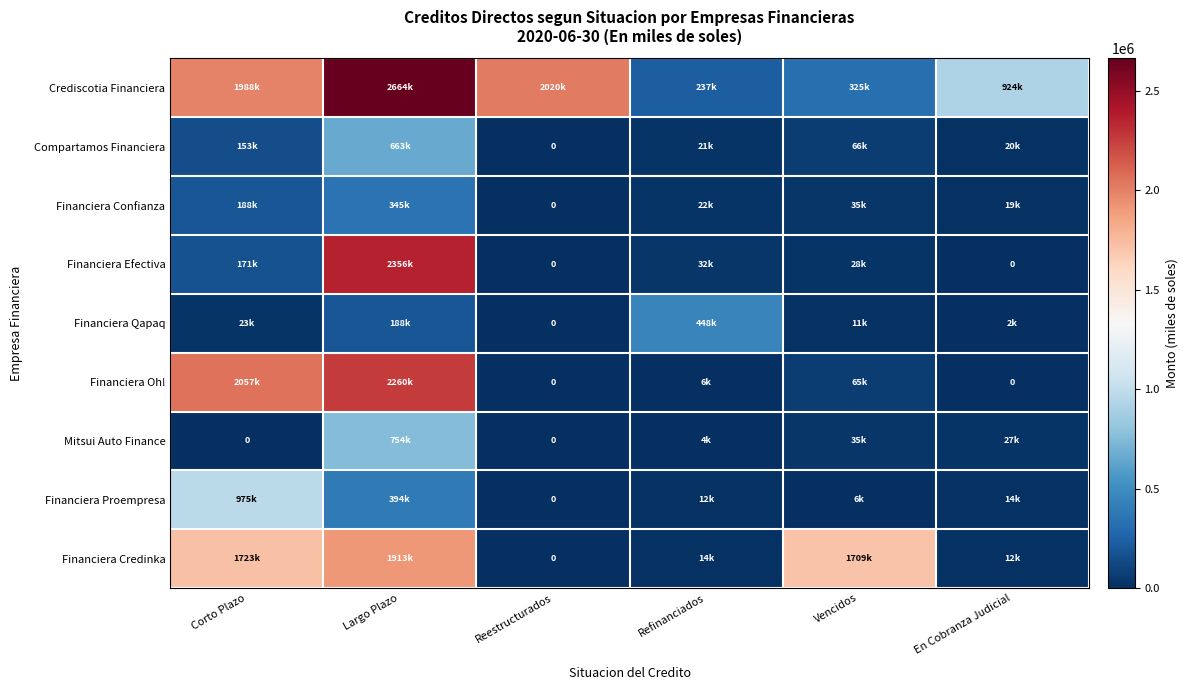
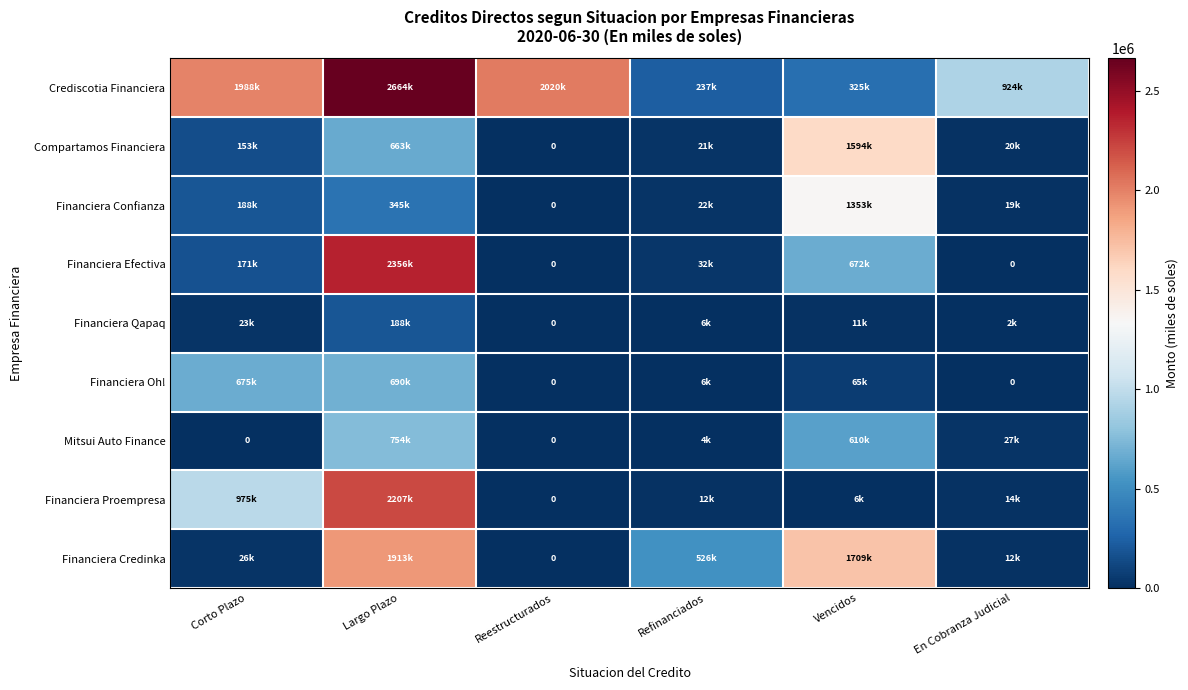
Compartamos Financiera, Vencidos: 66k -> 1594k
Financiera Confianza, Vencidos: 35k -> 1353k
Financiera Efectiva, Vencidos: 28k -> 672k
Financiera Qapaq, Refinanciados: 448k -> 6k
Financiera Oh!, Corto Plazo: 2057k -> 675k
Financiera Oh!, Largo Plazo: 2260k -> 690k
Mitsui Auto Finance, Vencidos: 35k -> 610k
Financiera Proempresa, Largo Plazo: 394k -> 2207k
Financiera Credinka, Corto Plazo: 1723k -> 26k
Financiera Credinka, Refinanciados: 14k -> 526k
